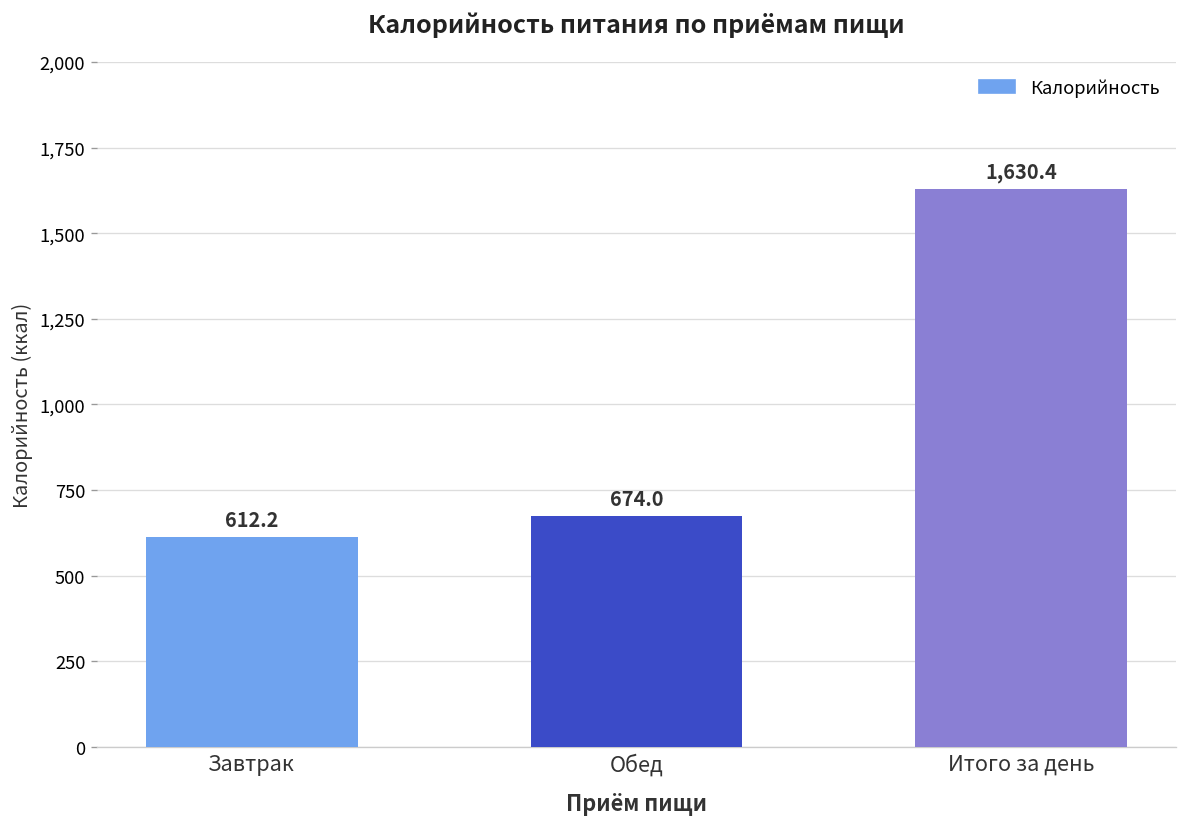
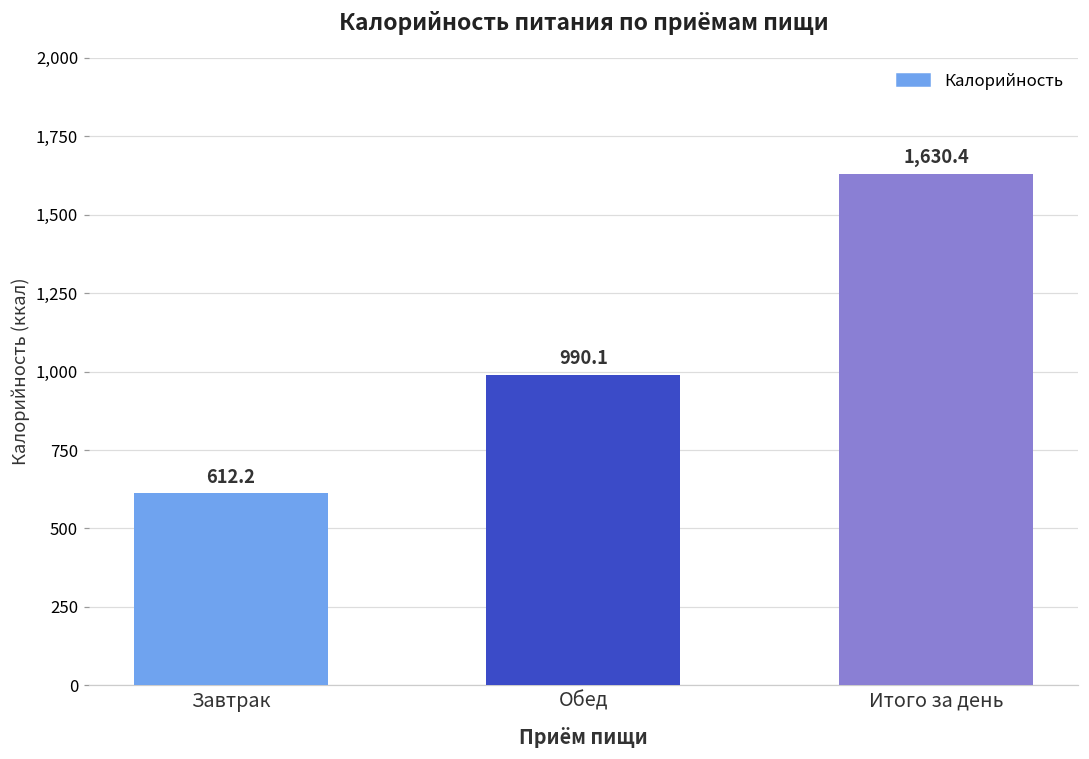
Обед: 674.0 -> 990.1
